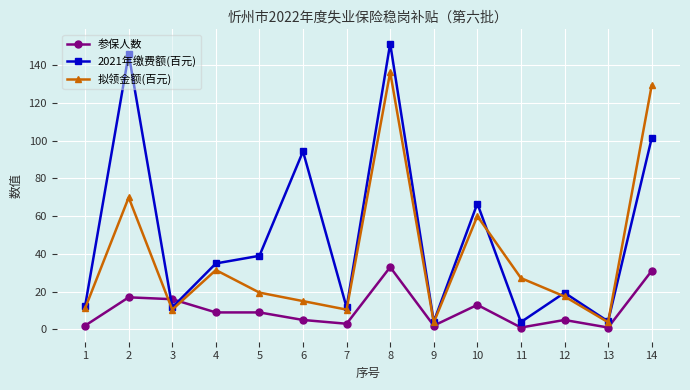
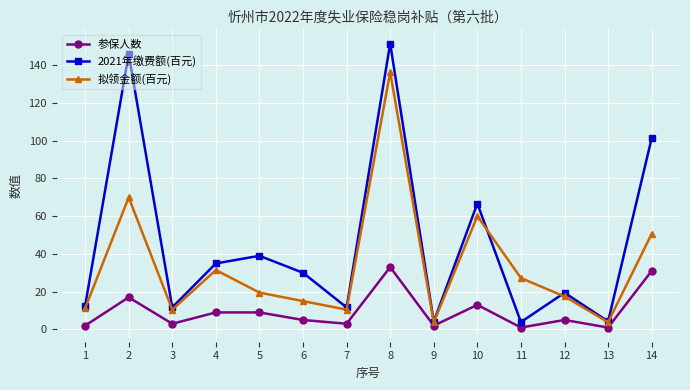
参保人数, 3: 16 -> 3
2021年缴费额(百元), 6: 94 -> 30
拟领金额(百元), 14: 129 -> 51
